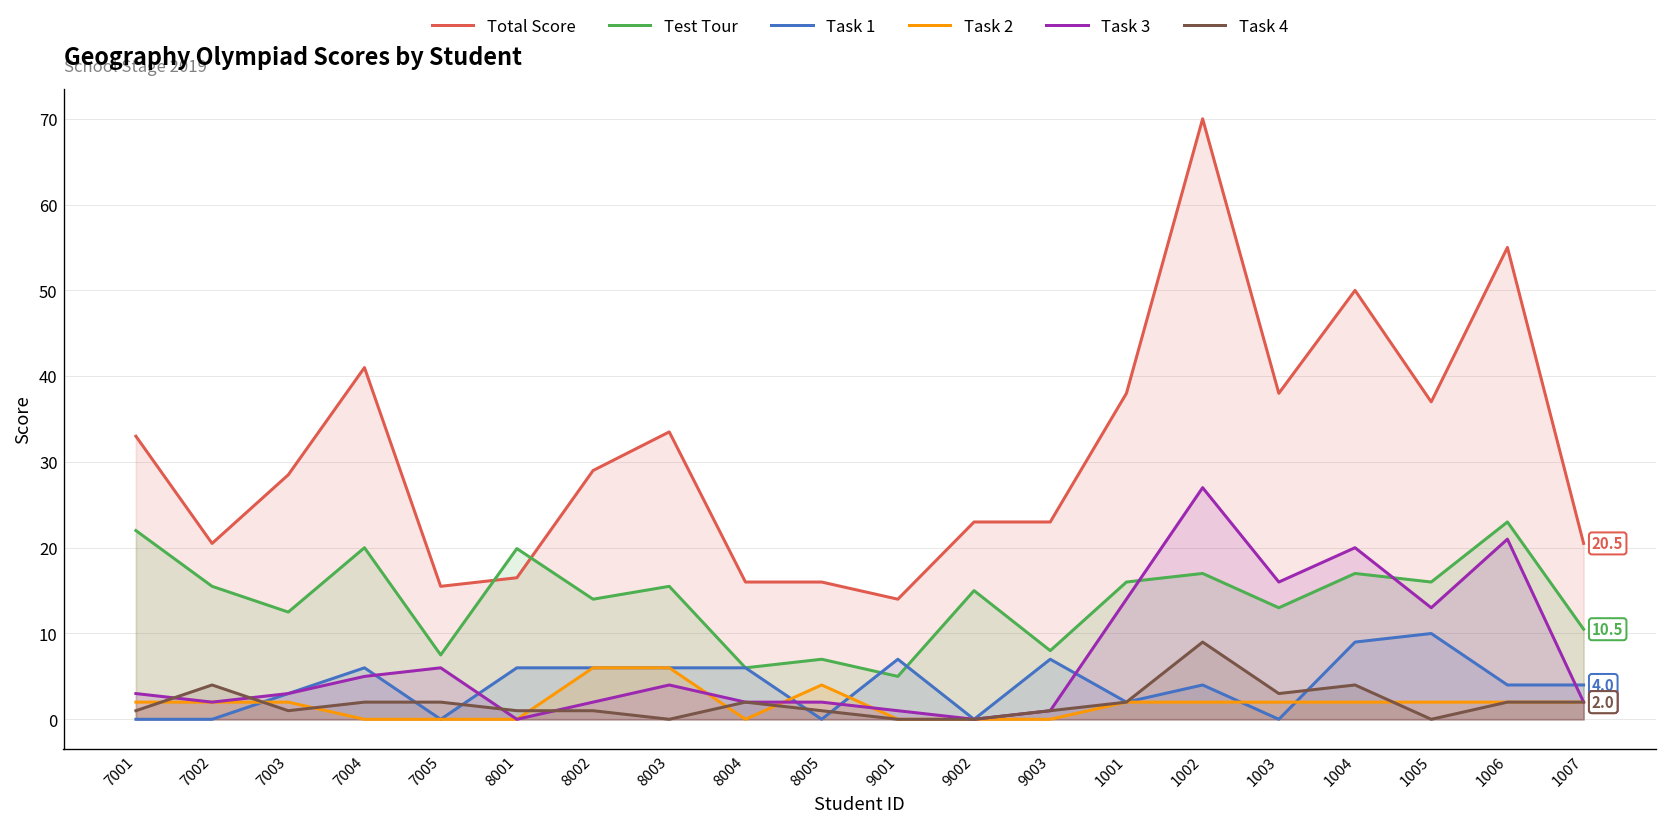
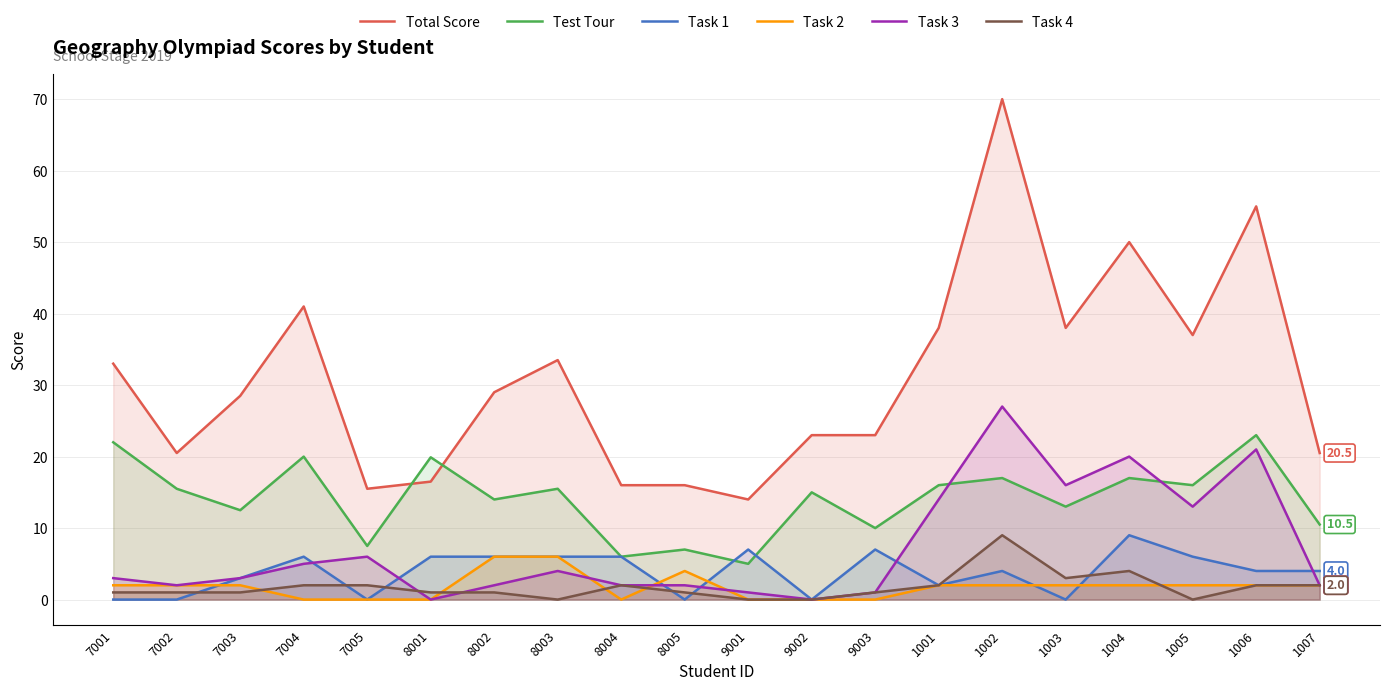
Task 4, 7002: 4 -> 1
Test Tour, 9003: 8 -> 10
Task 1, 1005: 10 -> 6
